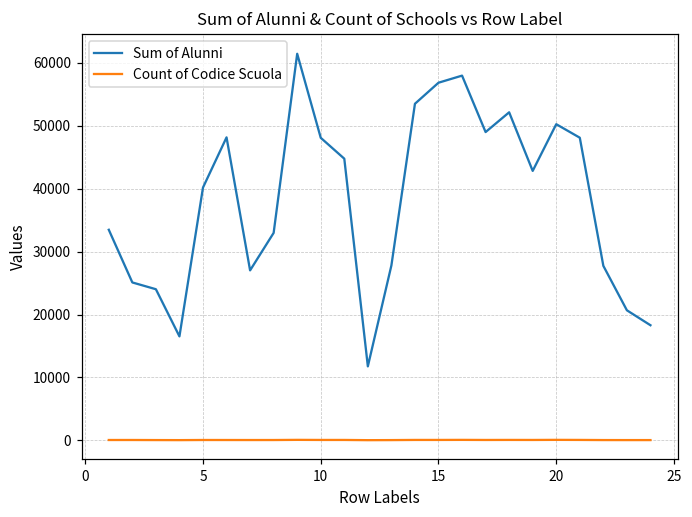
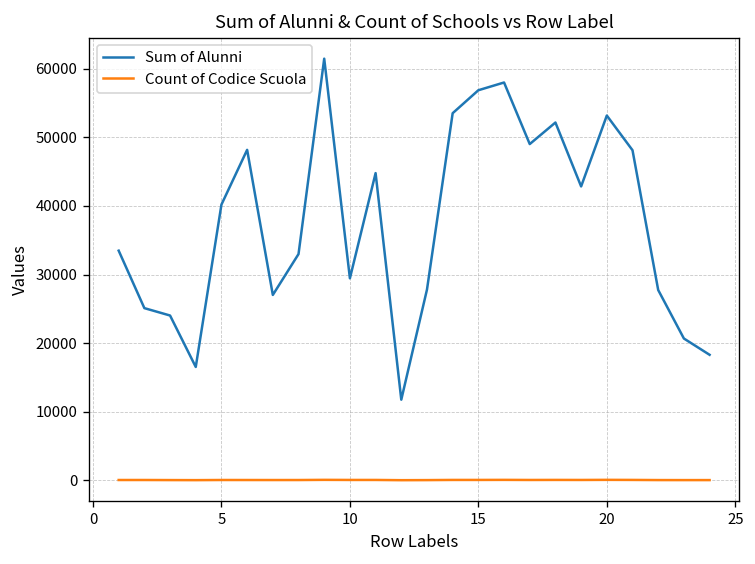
Sum of Alunni, 10: 48000 -> 29000
Sum of Alunni, 20: 50000 -> 53000
